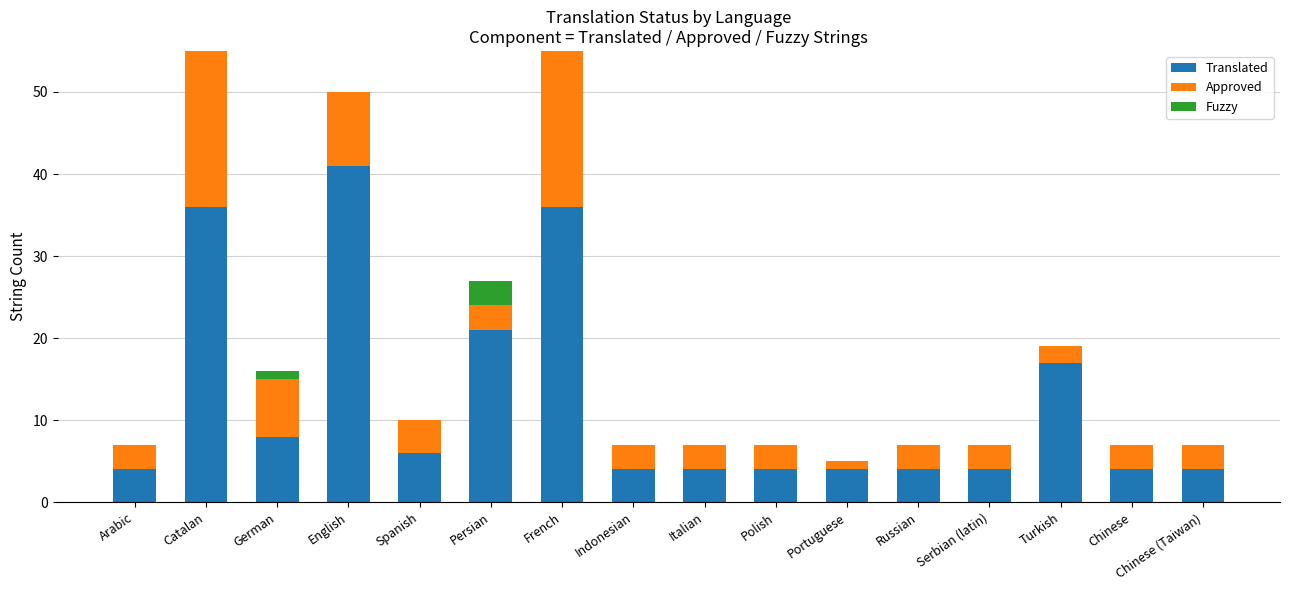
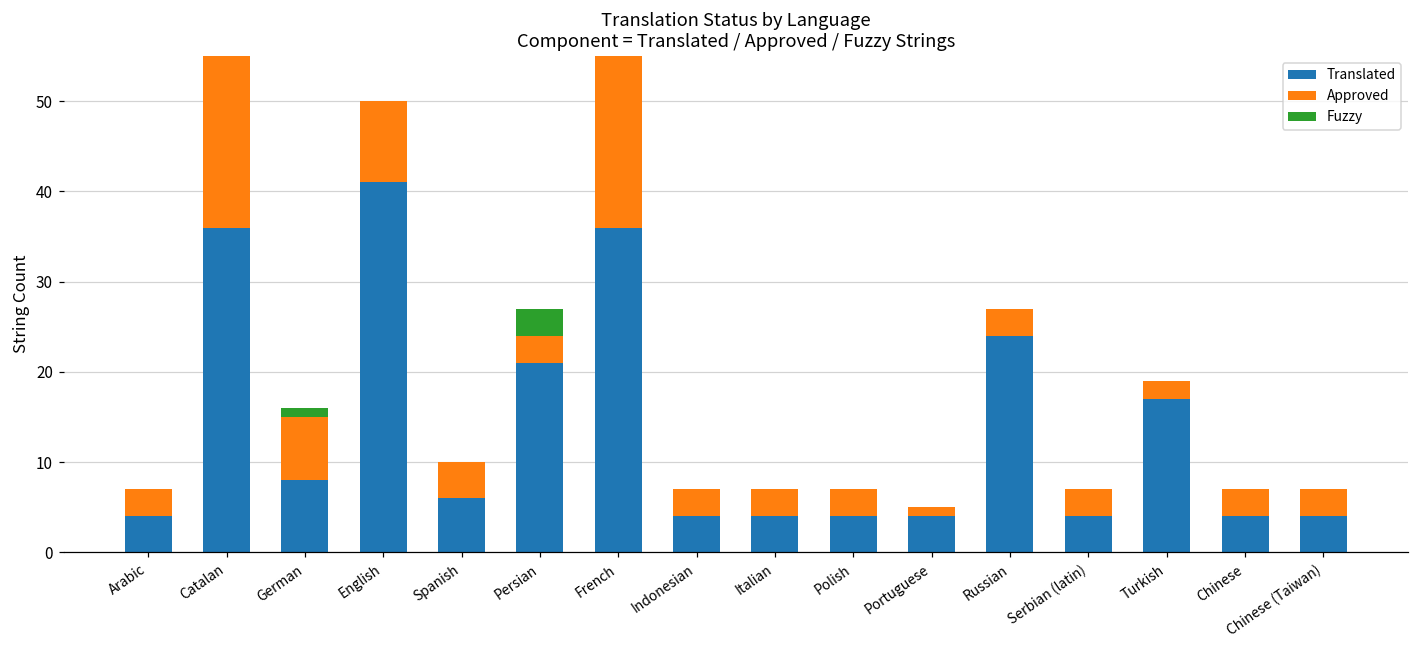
Translated, Russian: 4 -> 24
